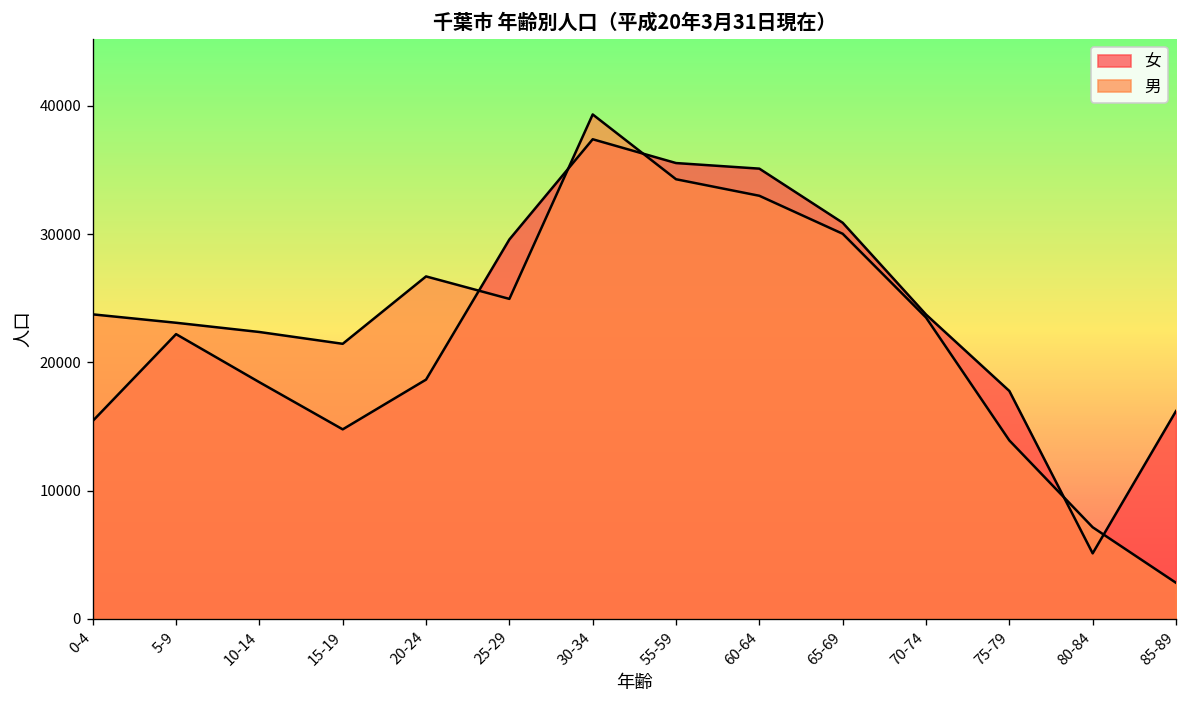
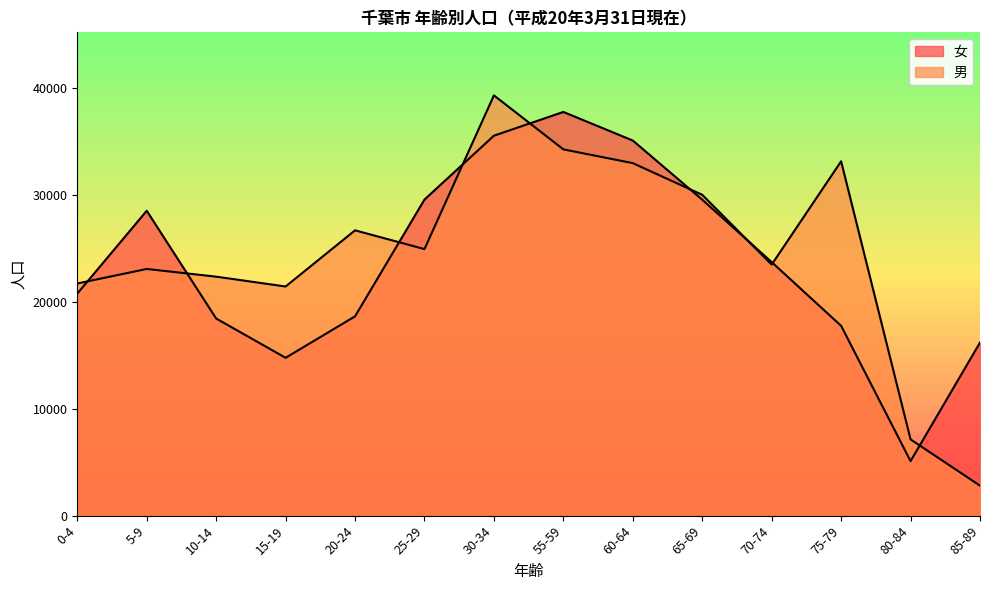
女, 0-4: 15400 -> 20800
男, 0-4: 23700 -> 21700
女, 5-9: 22200 -> 28500
女, 30-34: 37400 -> 35600
女, 55-59: 35500 -> 37800
女, 65-69: 30900 -> 29600
男, 75-79: 13900 -> 33200
